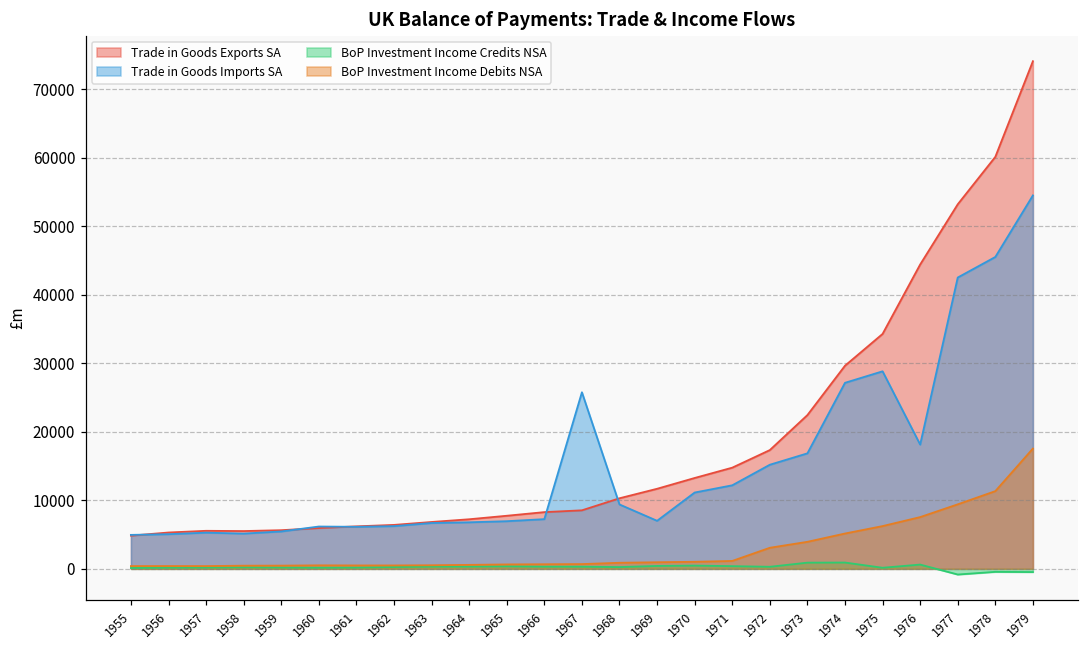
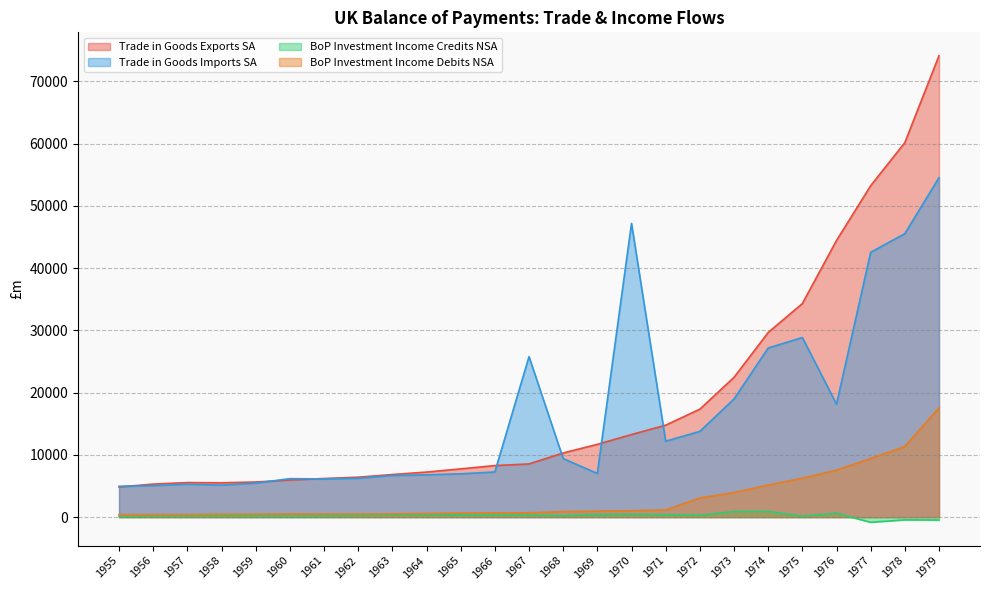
Trade in Goods Imports SA, 1970: 11000 -> 47000
Trade in Goods Imports SA, 1972: 15000 -> 14000
Trade in Goods Imports SA, 1973: 17000 -> 19000
